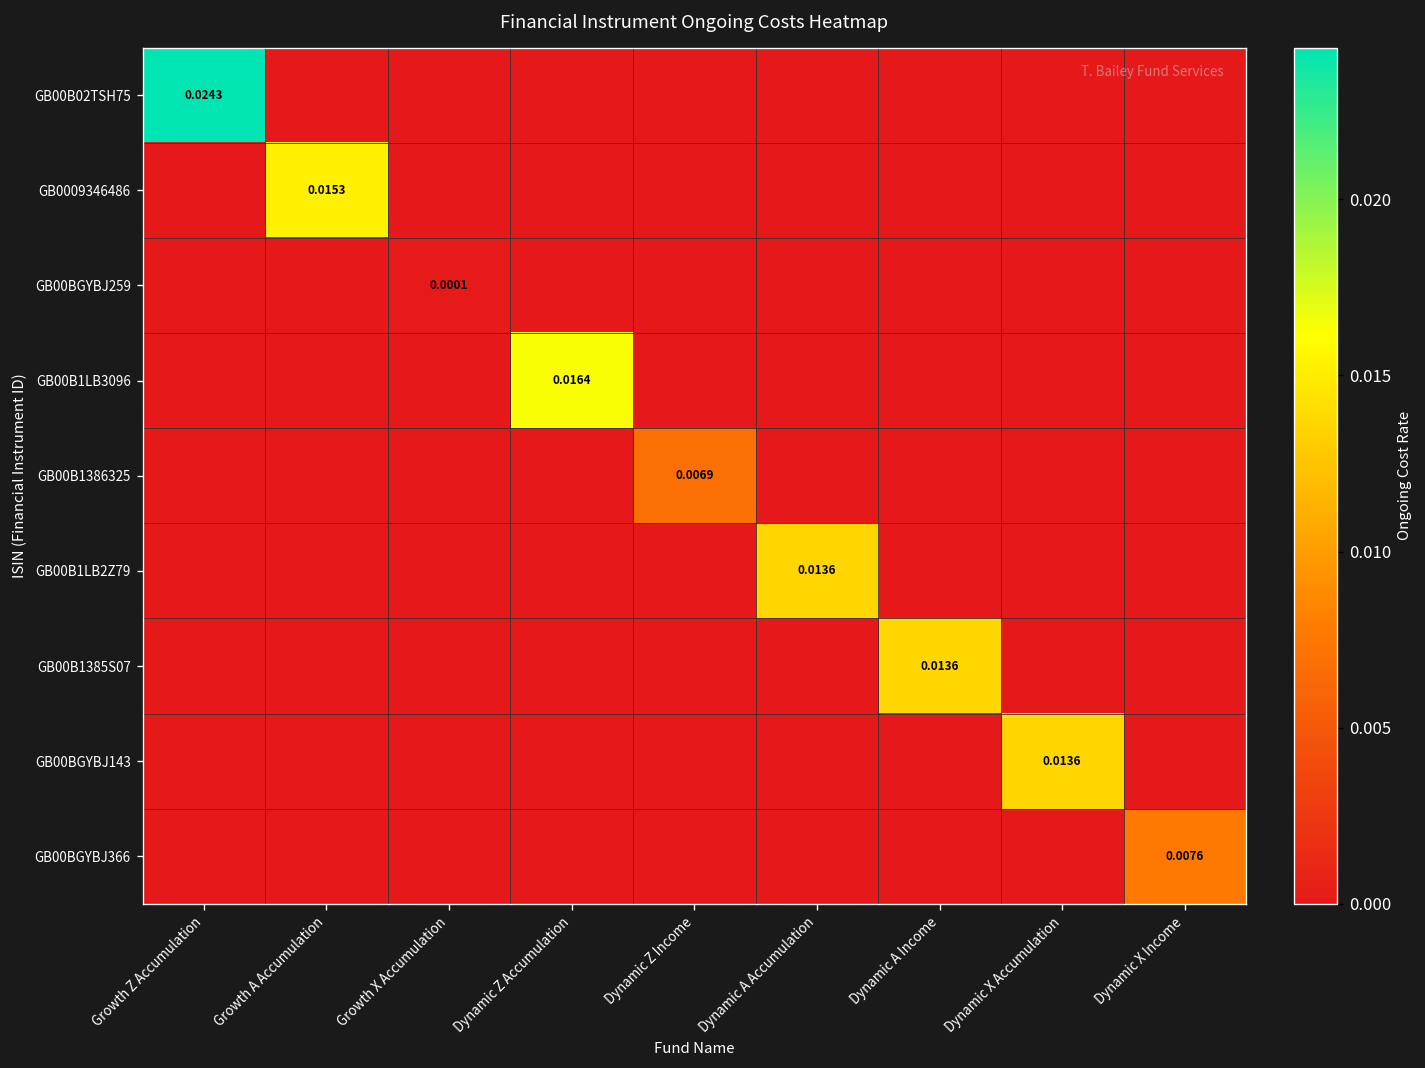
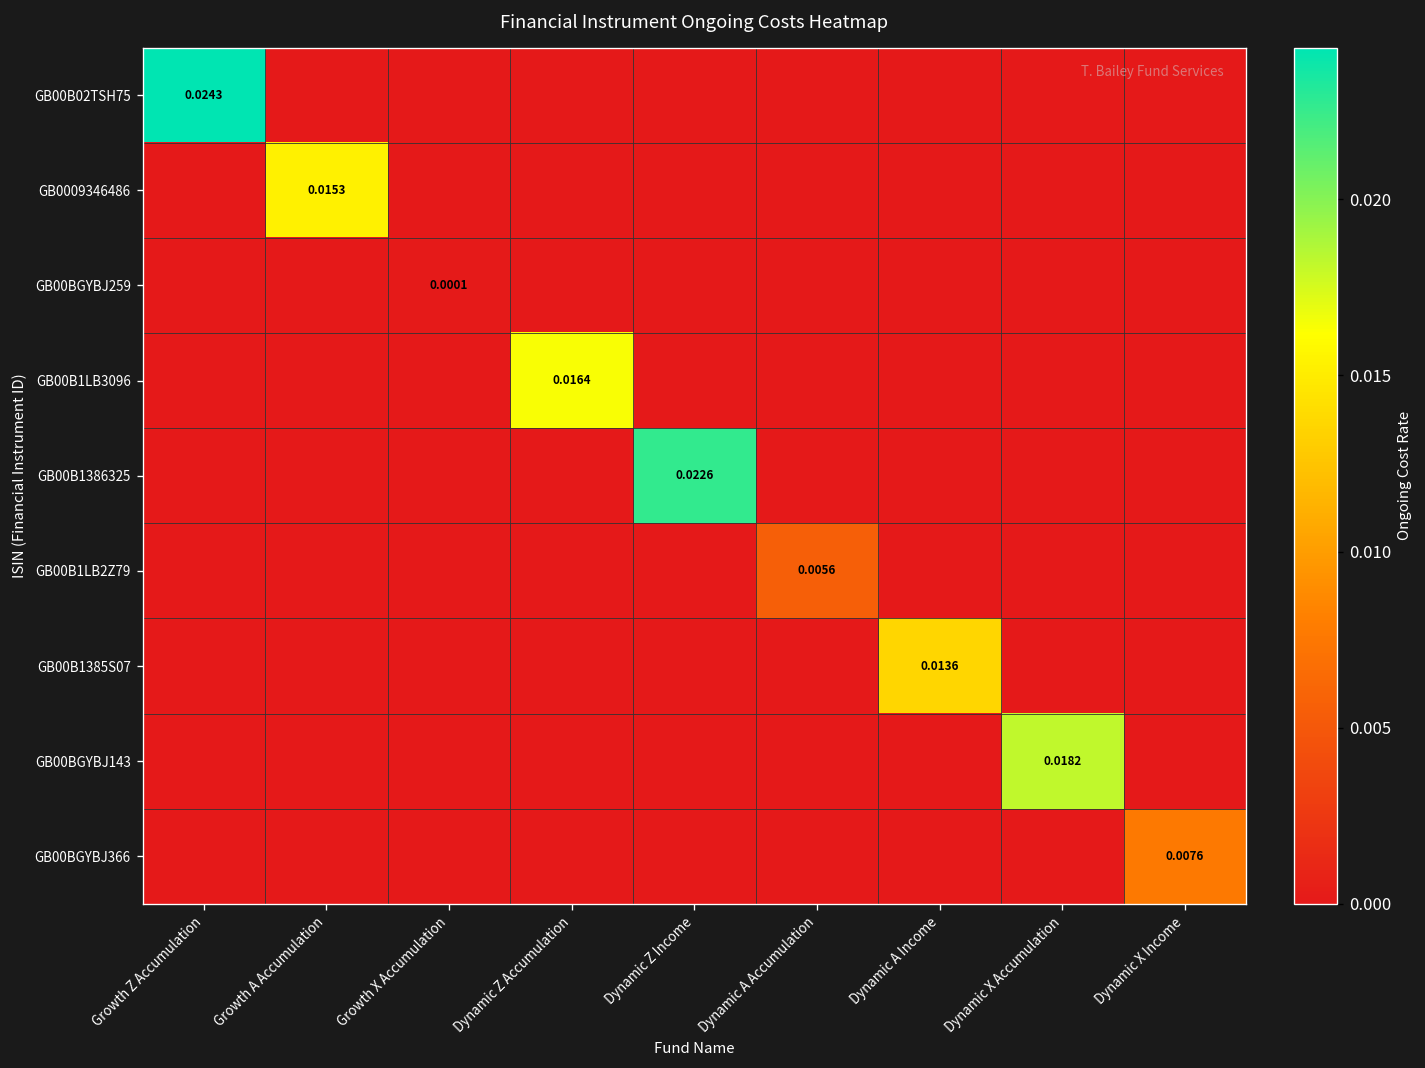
GB00B1386325, Dynamic Z Income: 0.0069 -> 0.0226
GB00B1LB2Z79, Dynamic A Accumulation: 0.0136 -> 0.0056
GB00BGYBJ143, Dynamic X Accumulation: 0.0136 -> 0.0182
